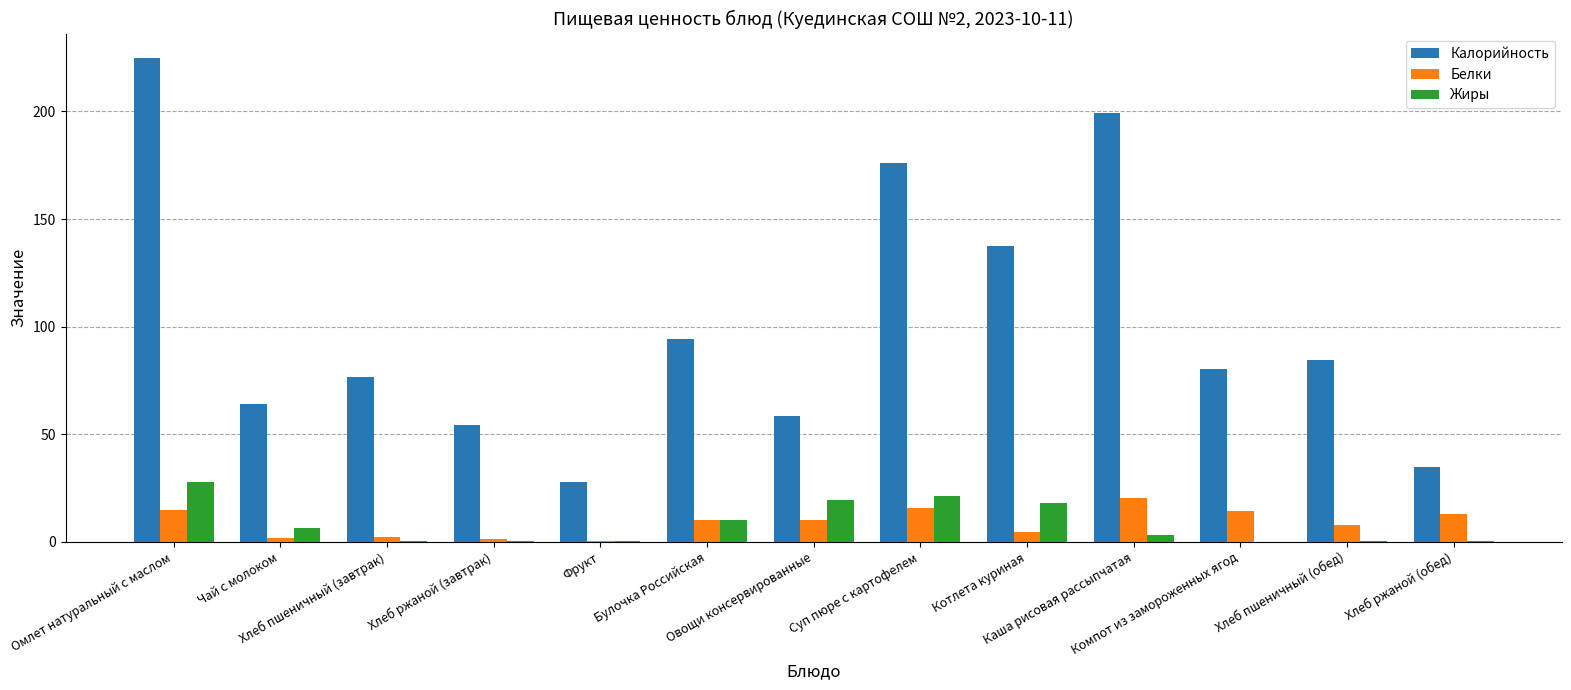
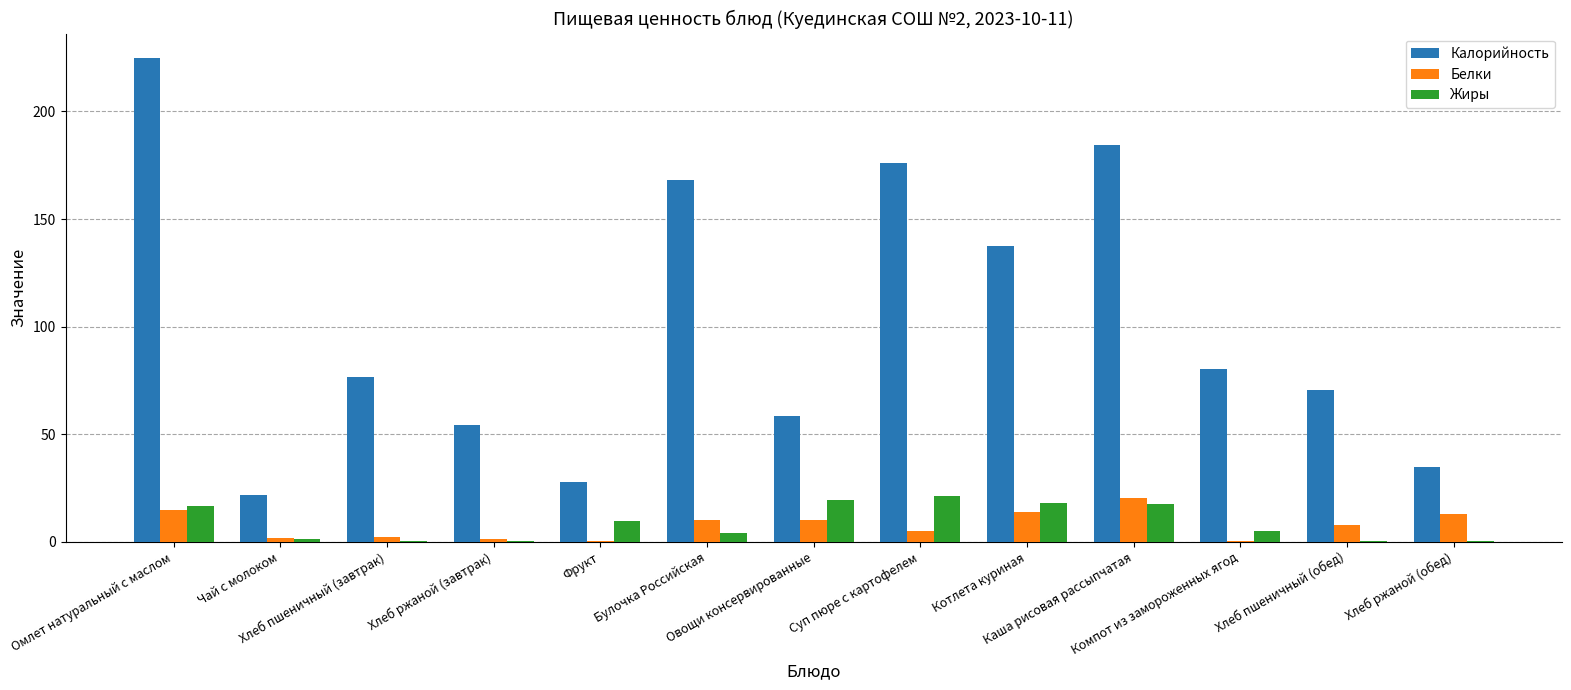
Жиры, Омлет натуральный с маслом: 28 -> 16
Калорийность, Чай с молоком: 64 -> 22
Жиры, Чай с молоком: 7 -> 1
Жиры, Фрукт: 0 -> 10
Калорийность, Булочка Российская: 94 -> 168
Жиры, Булочка Российская: 10 -> 4
Белки, Суп пюре с картофелем: 16 -> 5
Белки, Котлета куриная: 4 -> 14
Калорийность, Каша рисовая рассыпчатая: 199 -> 185
Жиры, Каша рисовая рассыпчатая: 3 -> 18
Белки, Компот из замороженных ягод: 14 -> 0
Жиры, Компот из замороженных ягод: 0 -> 5
Калорийность, Хлеб пшеничный (обед): 85 -> 71
